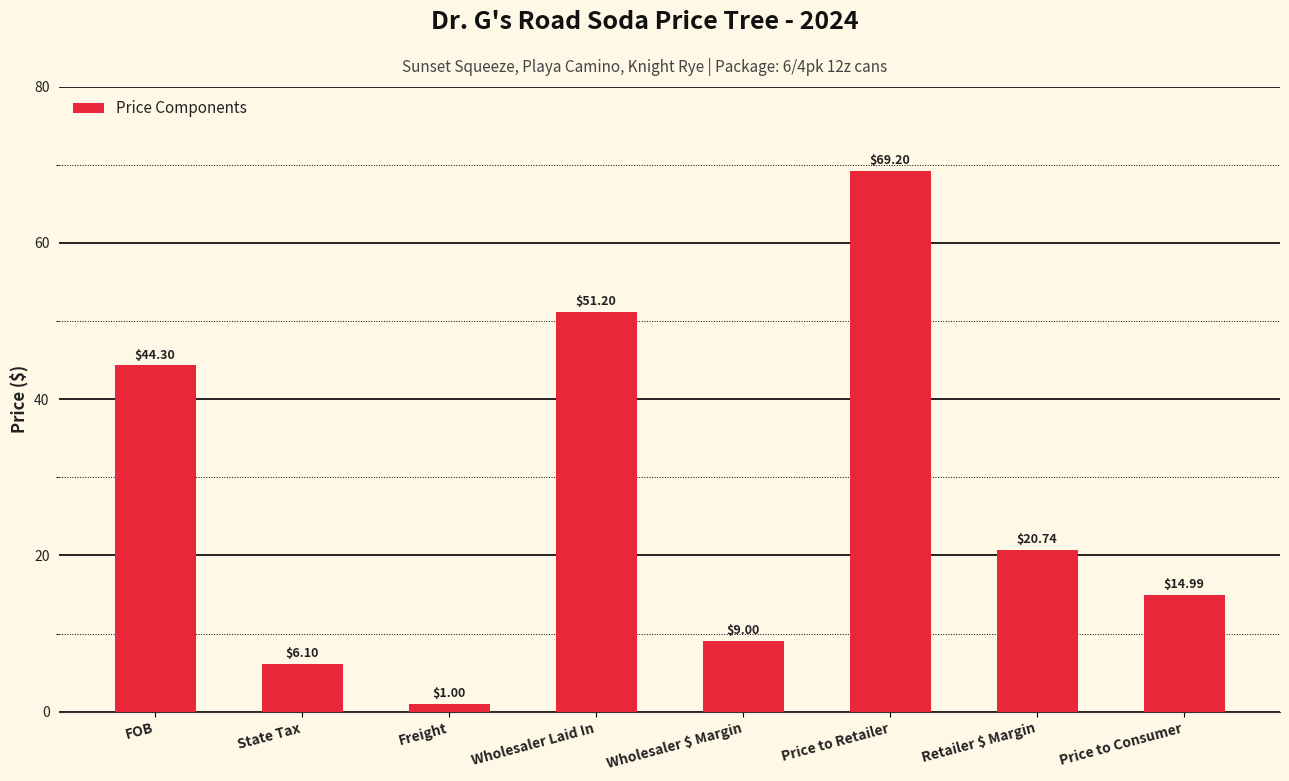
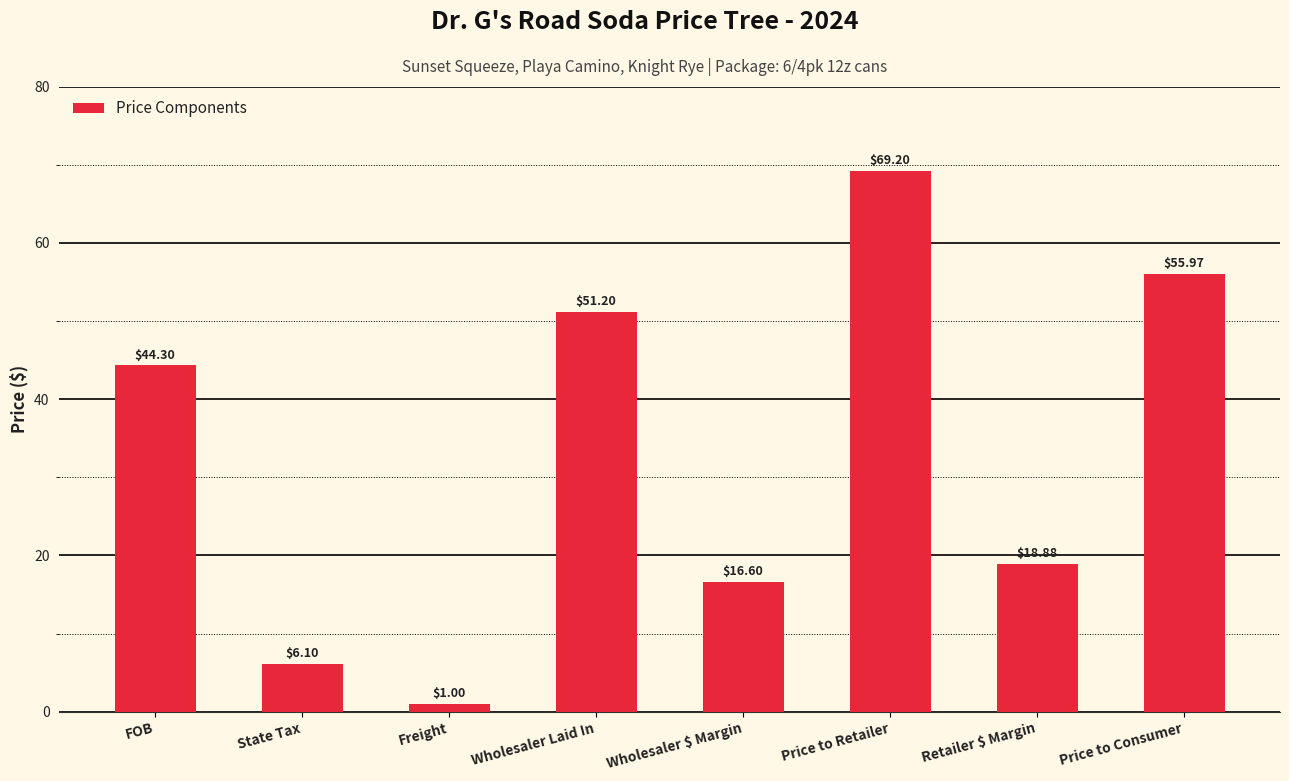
Wholesaler $ Margin: $9.00 -> $16.60
Retailer $ Margin: $20.74 -> $18.88
Price to Consumer: $14.99 -> $55.97
